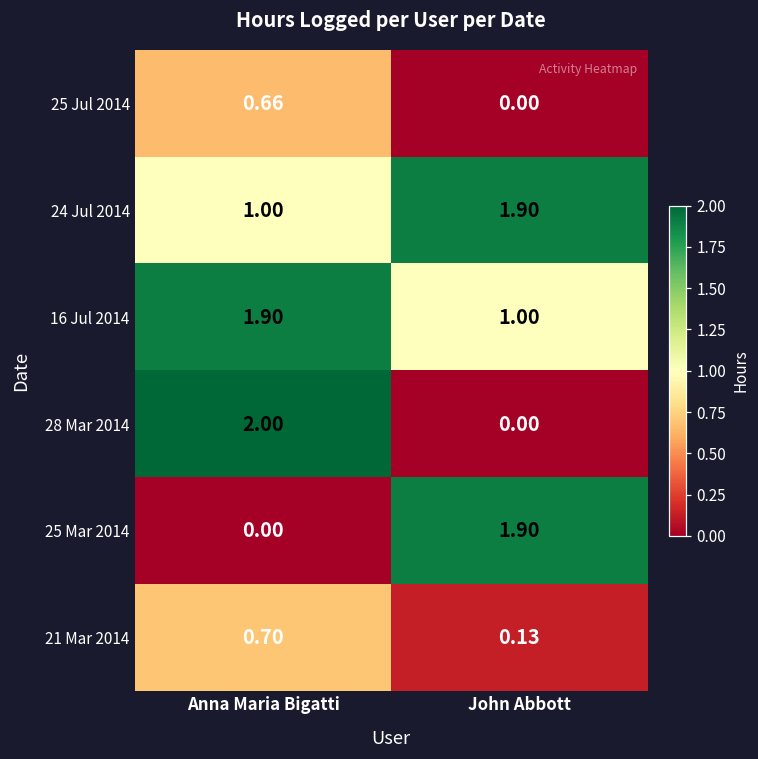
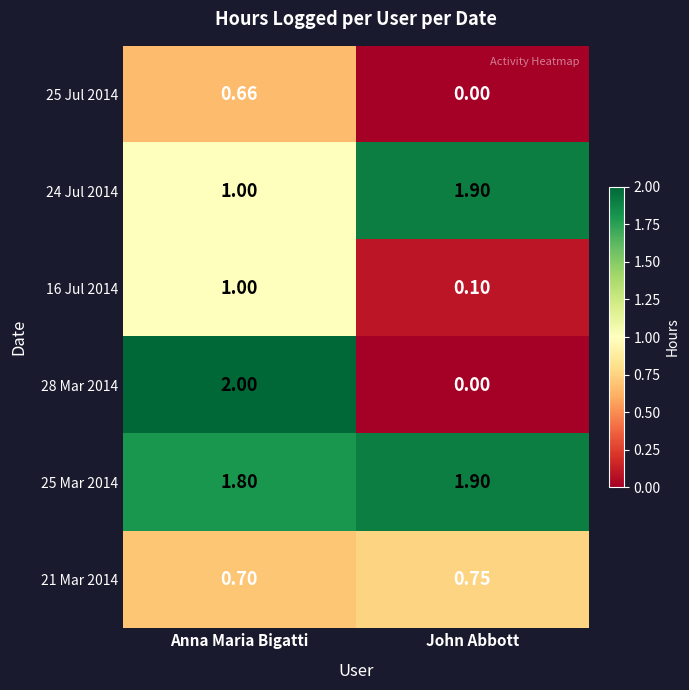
16 Jul 2014, Anna Maria Bigatti: 1.90 -> 1.00
16 Jul 2014, John Abbott: 1.00 -> 0.10
25 Mar 2014, Anna Maria Bigatti: 0.00 -> 1.80
21 Mar 2014, John Abbott: 0.13 -> 0.75
